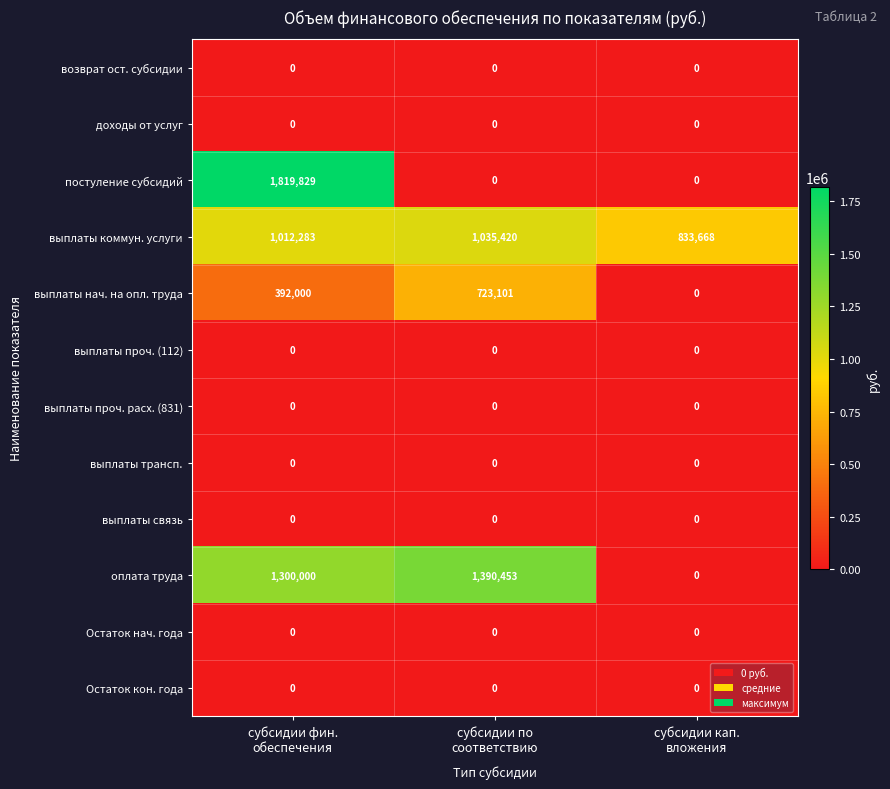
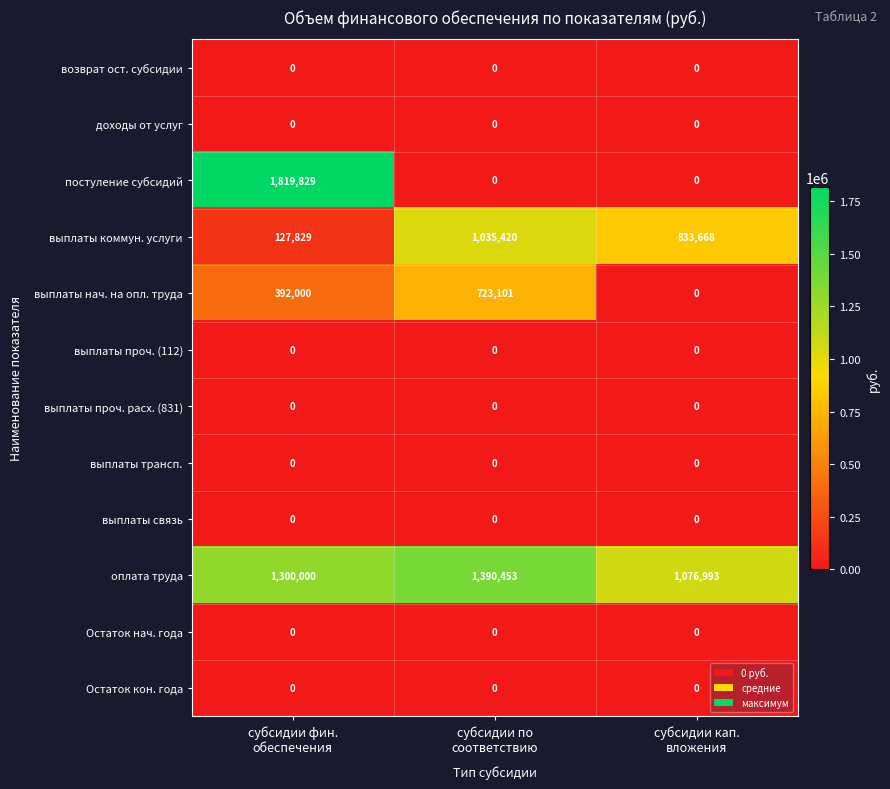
выплаты коммун. услуги, субсидии фин. обеспечения: 1,012,283 -> 127,829
оплата труда, субсидии кап. вложения: 0 -> 1,076,993
